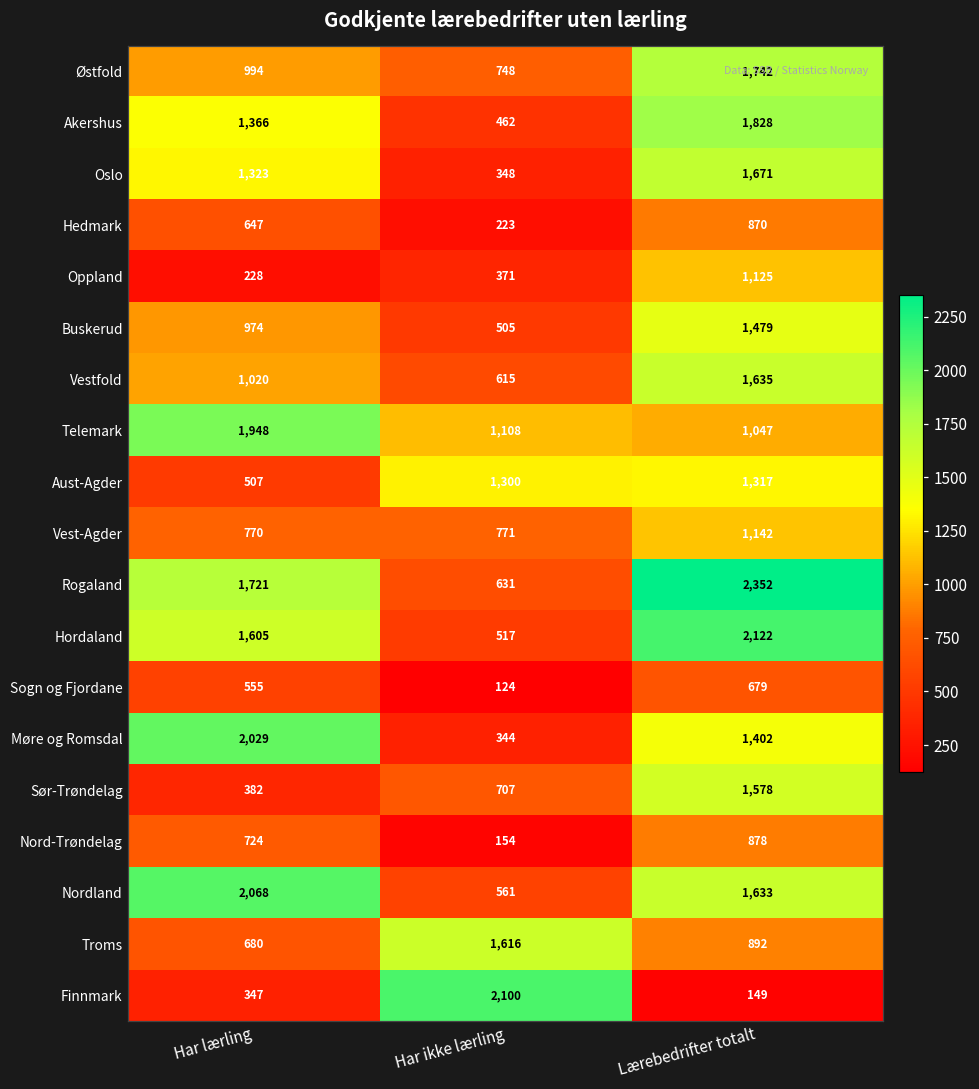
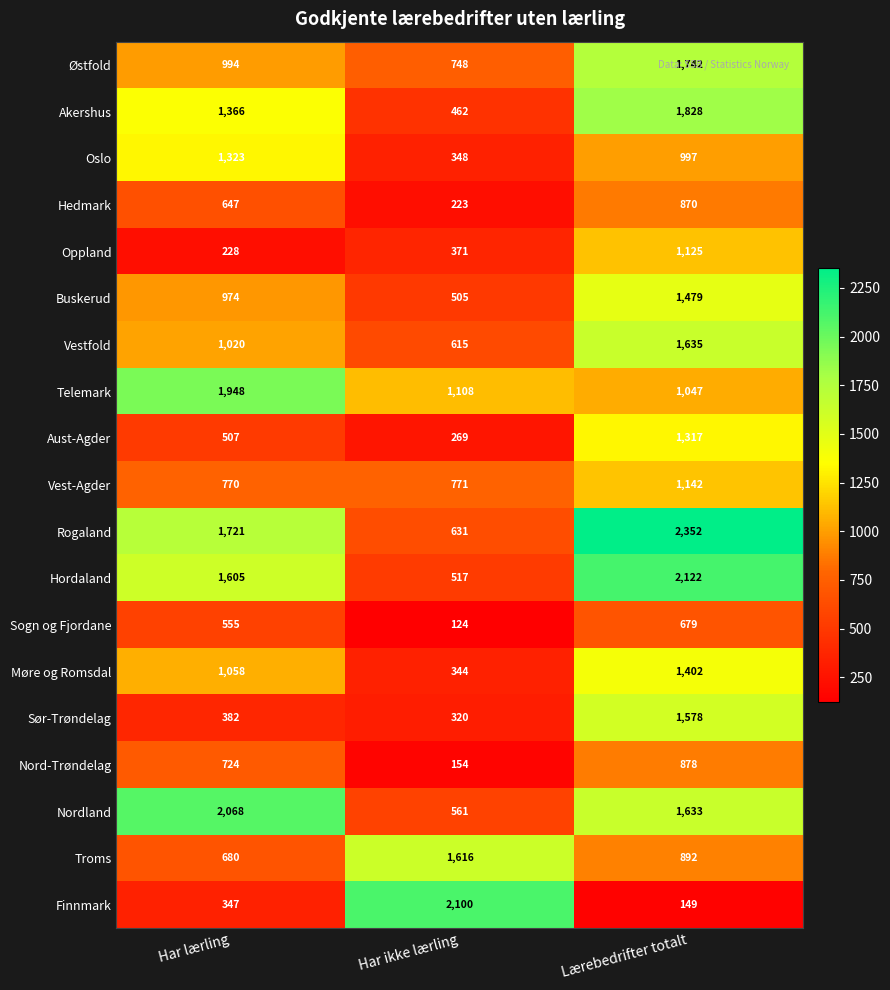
Oslo, Lærebedrifter totalt: 1,671 -> 997
Aust-Agder, Har ikke lærling: 1,300 -> 269
Møre og Romsdal, Har lærling: 2,029 -> 1,058
Sør-Trøndelag, Har ikke lærling: 707 -> 320
